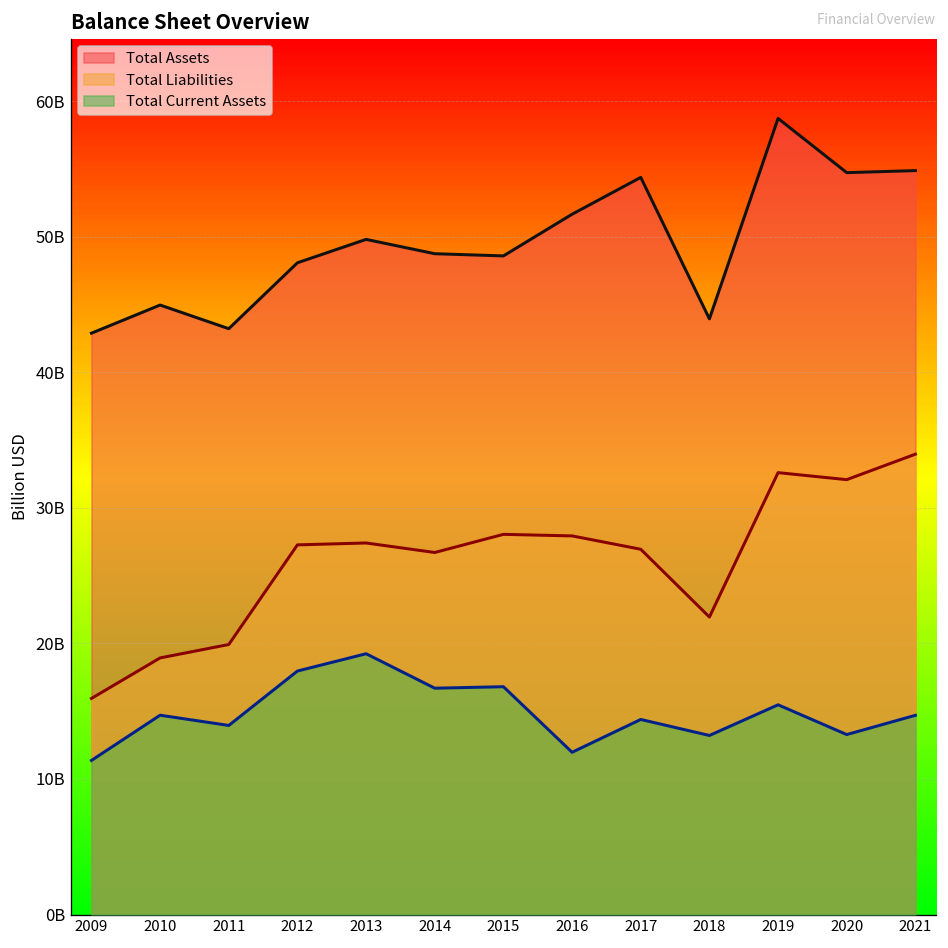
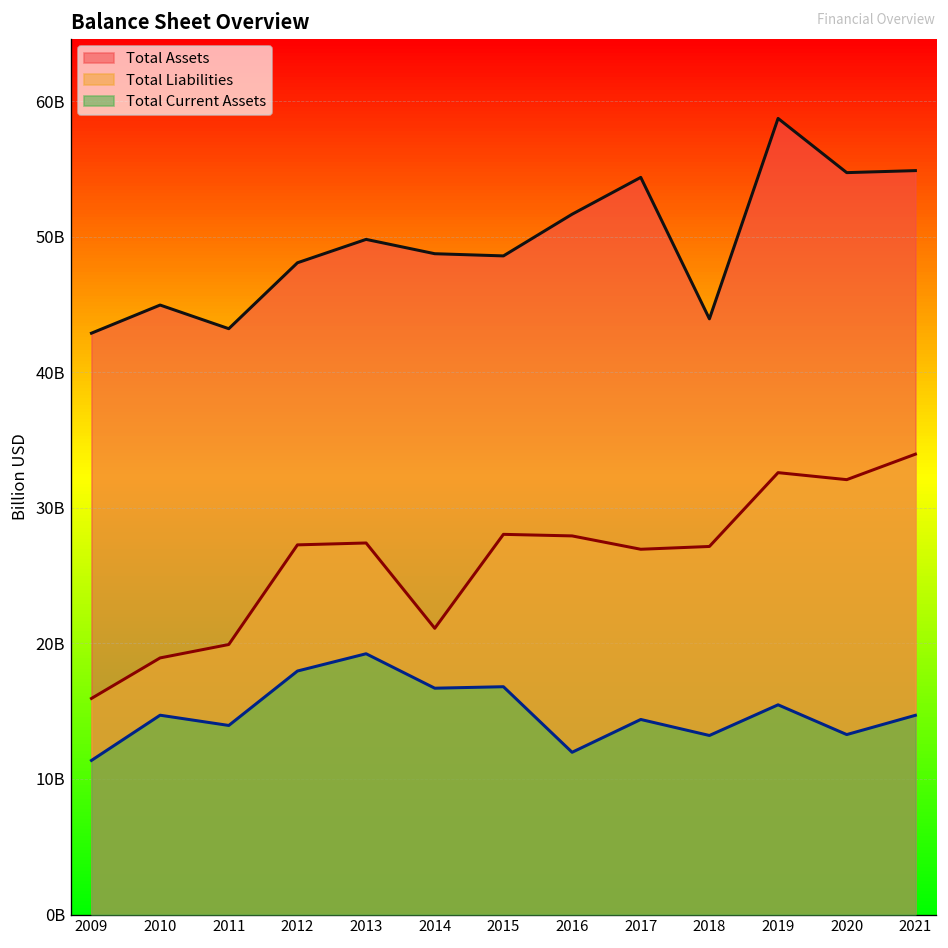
Total Liabilities, 2014: 26700000000 -> 21100000000
Total Liabilities, 2018: 21900000000 -> 27100000000
